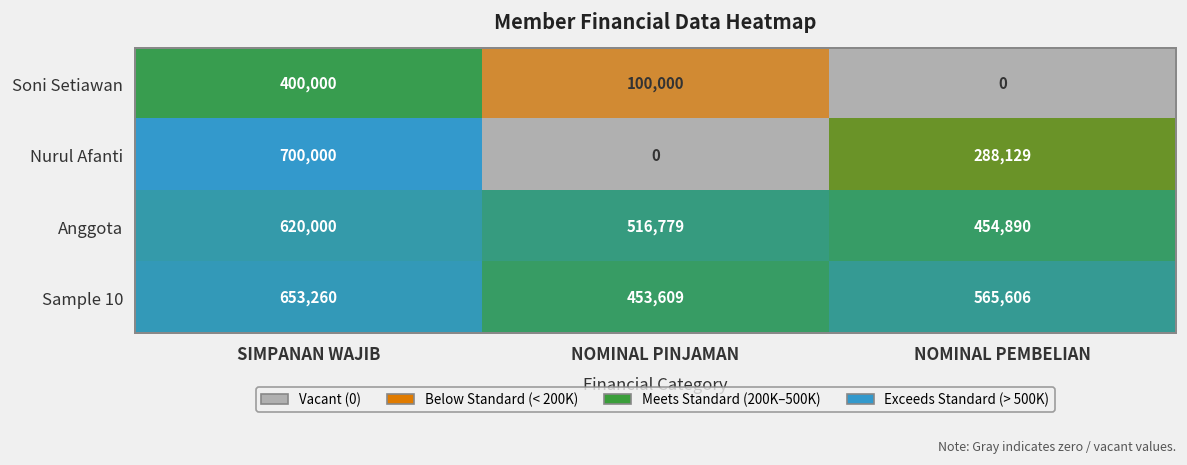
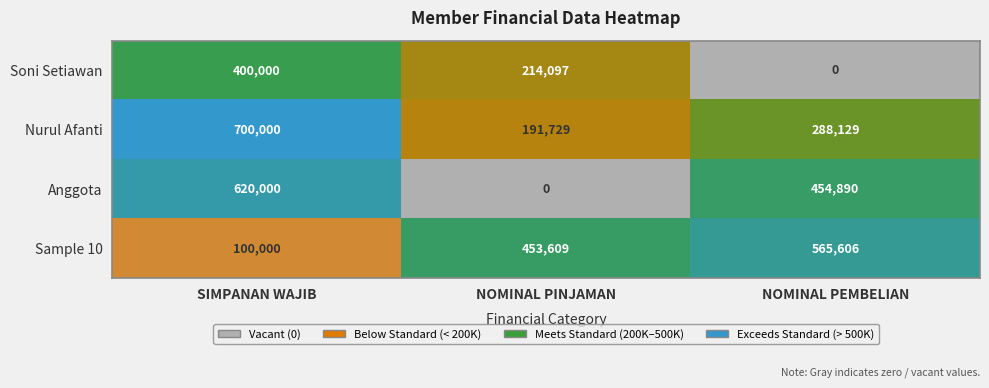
Soni Setiawan, NOMINAL PINJAMAN: 100,000 -> 214,097
Nurul Afanti, NOMINAL PINJAMAN: 0 -> 191,729
Anggota, NOMINAL PINJAMAN: 516,779 -> 0
Sample 10, SIMPANAN WAJIB: 653,260 -> 100,000
